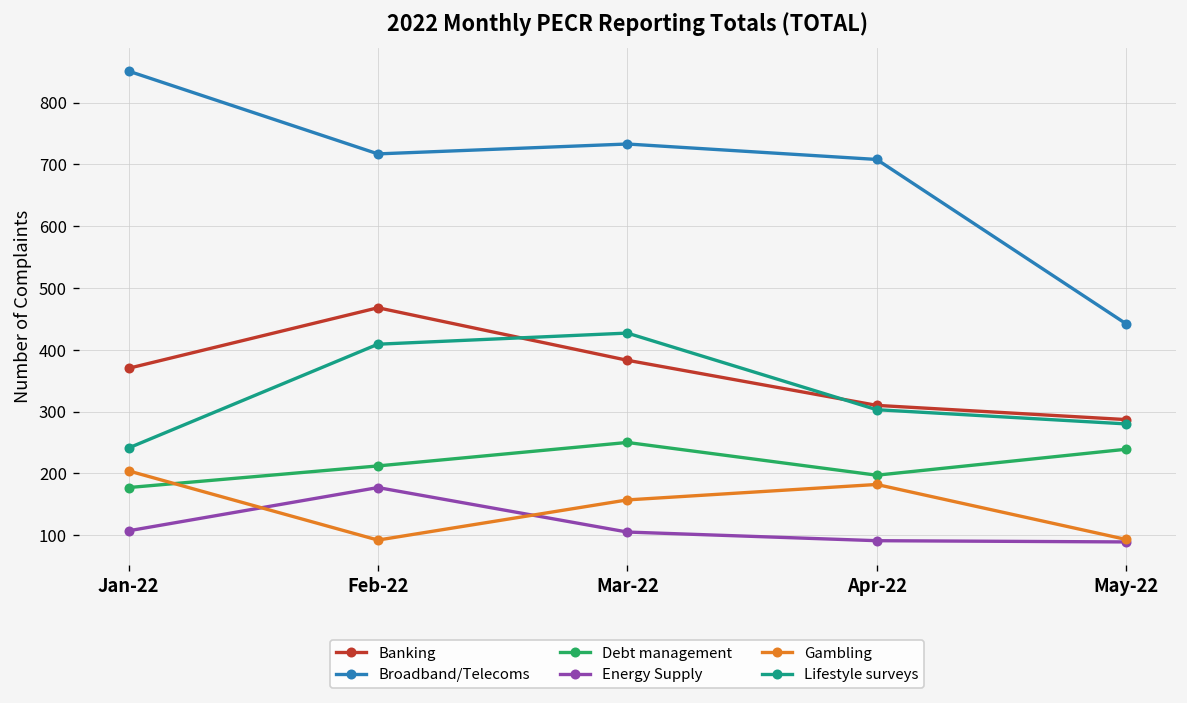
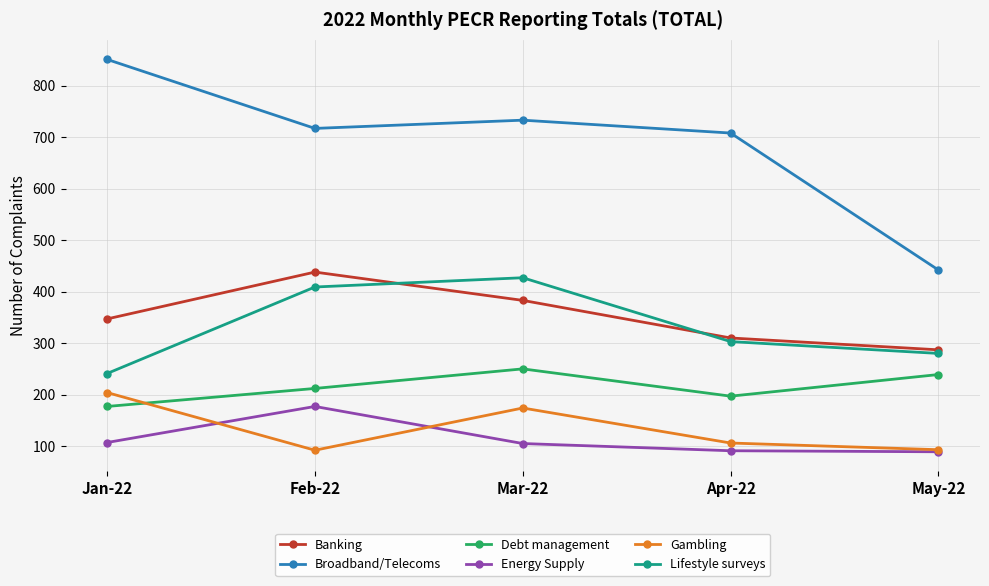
Banking, Jan-22: 370 -> 350
Banking, Feb-22: 470 -> 440
Gambling, Mar-22: 160 -> 170
Gambling, Apr-22: 180 -> 110
